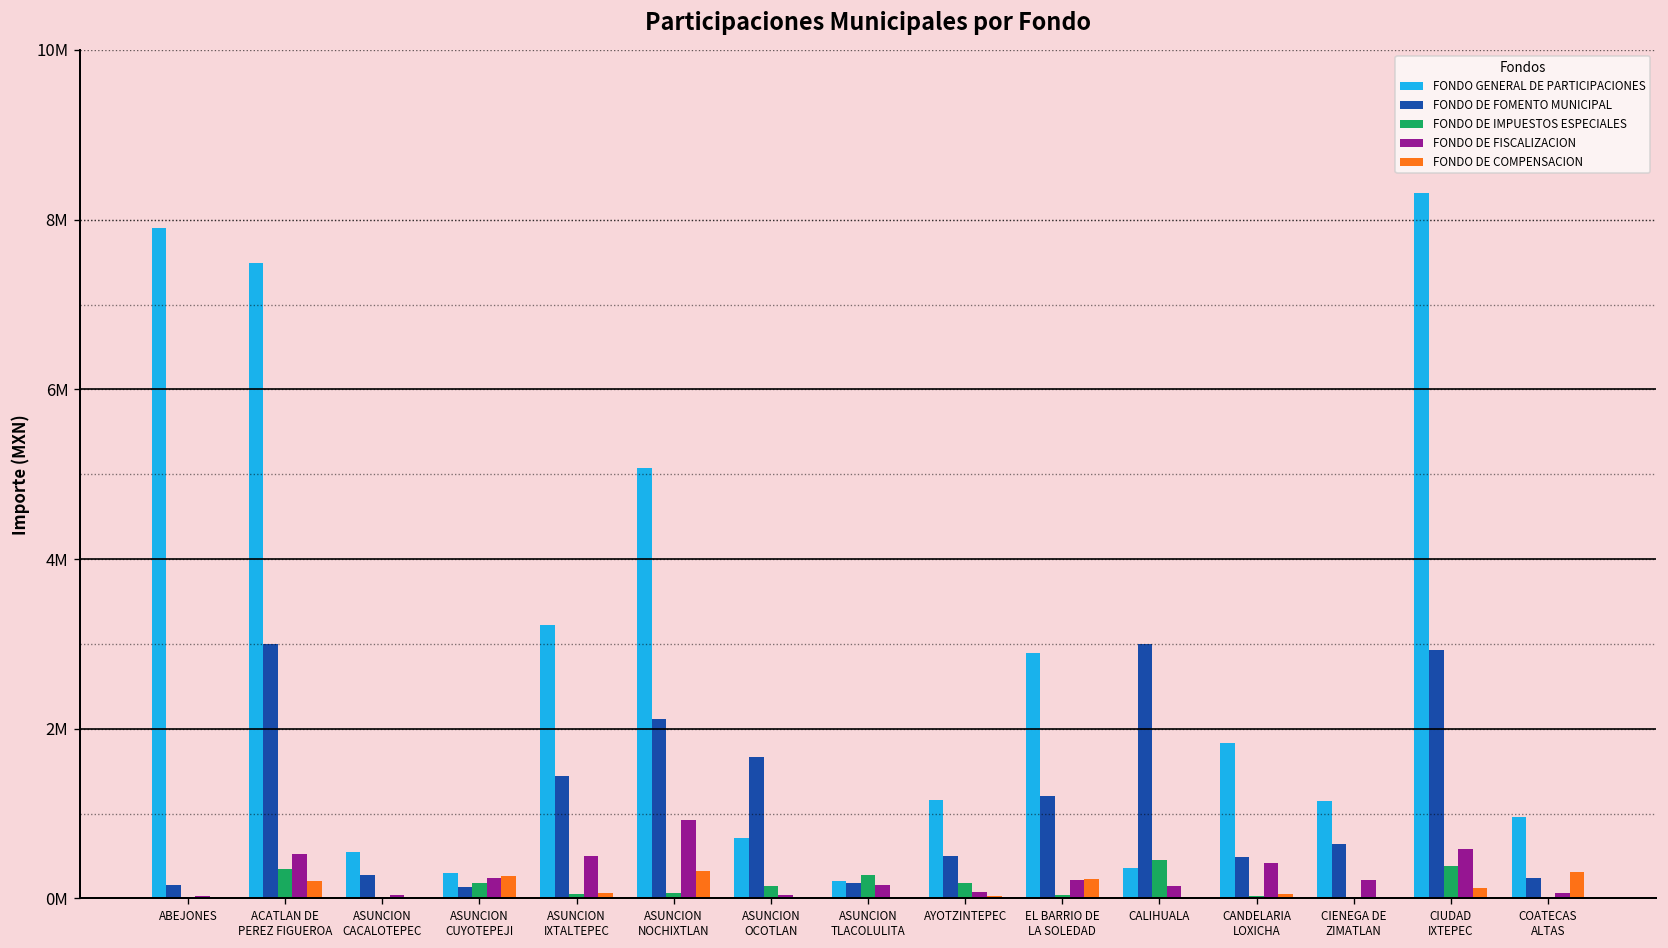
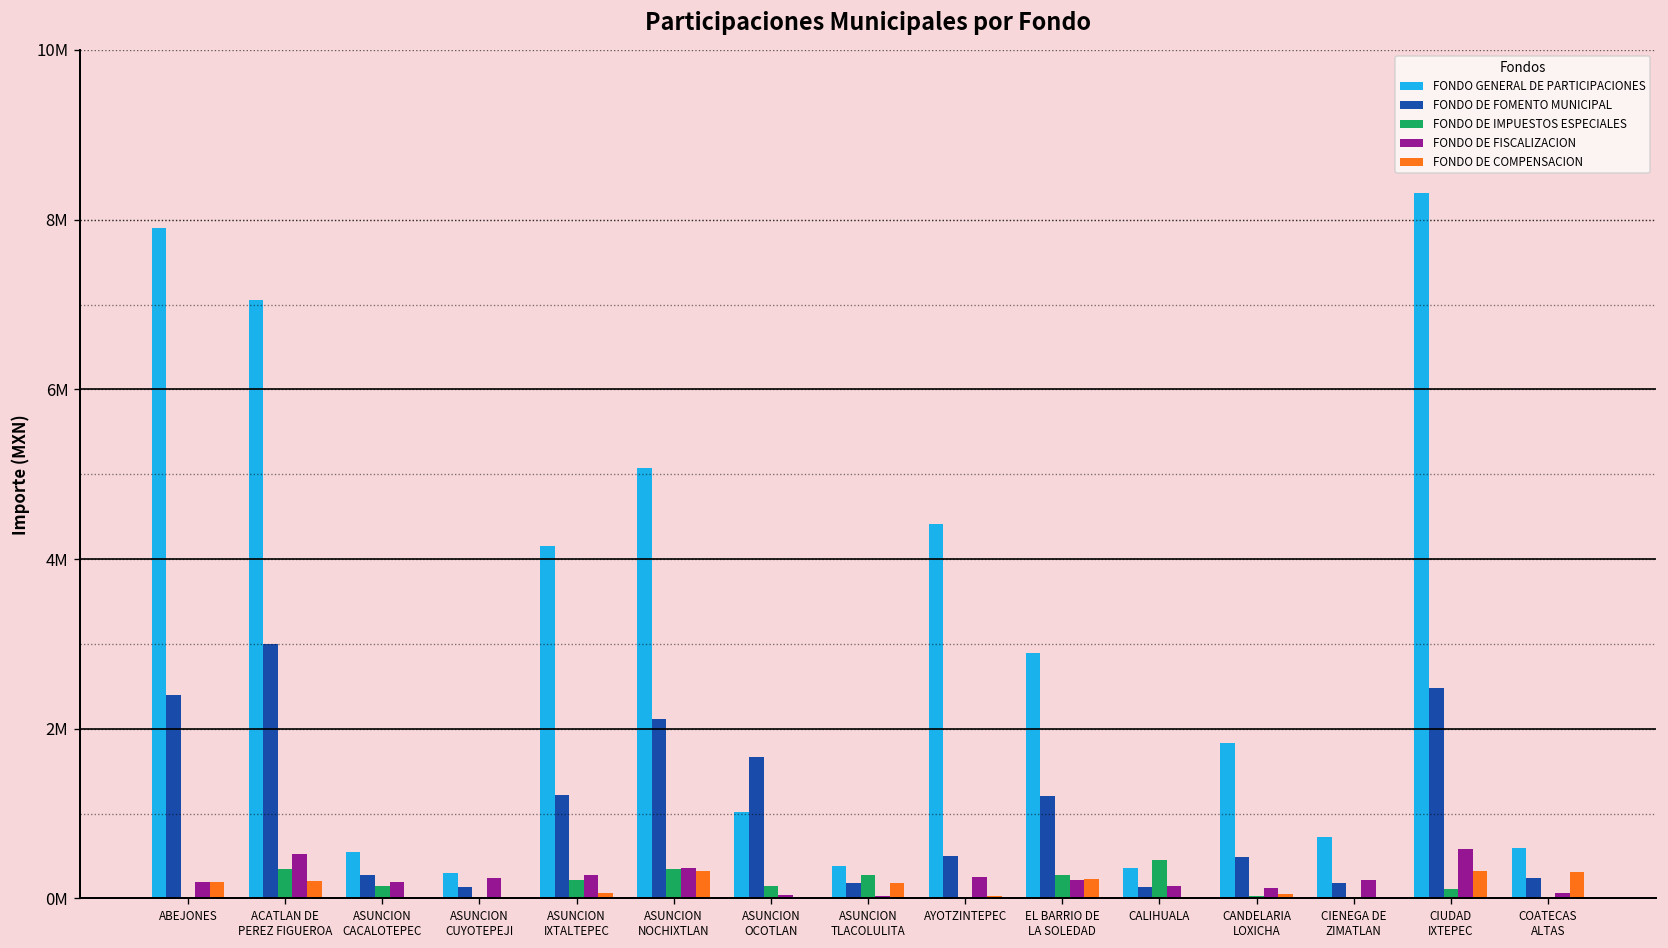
FONDO DE FOMENTO MUNICIPAL, ABEJONES: 200000 -> 2400000
FONDO DE FISCALIZACION, ABEJONES: 0 -> 200000
FONDO DE COMPENSACION, ABEJONES: 0 -> 200000
FONDO GENERAL DE PARTICIPACIONES, ACATLAN DE PEREZ FIGUEROA: 7500000 -> 7100000
FONDO DE IMPUESTOS ESPECIALES, ASUNCION CACALOTEPEC: 0 -> 100000
FONDO DE FISCALIZACION, ASUNCION CACALOTEPEC: 0 -> 200000
FONDO DE IMPUESTOS ESPECIALES, ASUNCION CUYOTEPEJI: 200000 -> 0
FONDO DE COMPENSACION, ASUNCION CUYOTEPEJI: 300000 -> 0
FONDO GENERAL DE PARTICIPACIONES, ASUNCION IXTALTEPEC: 3200000 -> 4100000
FONDO DE FOMENTO MUNICIPAL, ASUNCION IXTALTEPEC: 1400000 -> 1200000
FONDO DE IMPUESTOS ESPECIALES, ASUNCION IXTALTEPEC: 100000 -> 200000
FONDO DE FISCALIZACION, ASUNCION IXTALTEPEC: 500000 -> 300000
FONDO DE IMPUESTOS ESPECIALES, ASUNCION NOCHIXTLAN: 100000 -> 300000
FONDO DE FISCALIZACION, ASUNCION NOCHIXTLAN: 900000 -> 400000
FONDO GENERAL DE PARTICIPACIONES, ASUNCION OCOTLAN: 700000 -> 1000000
FONDO GENERAL DE PARTICIPACIONES, ASUNCION TLACOLULITA: 200000 -> 400000
FONDO DE FISCALIZACION, ASUNCION TLACOLULITA: 200000 -> 0
FONDO DE COMPENSACION, ASUNCION TLACOLULITA: 0 -> 200000
FONDO GENERAL DE PARTICIPACIONES, AYOTZINTEPEC: 1200000 -> 4400000
FONDO DE IMPUESTOS ESPECIALES, AYOTZINTEPEC: 200000 -> 0
FONDO DE FISCALIZACION, AYOTZINTEPEC: 100000 -> 300000
FONDO DE IMPUESTOS ESPECIALES, EL BARRIO DE LA SOLEDAD: 0 -> 300000
FONDO DE FOMENTO MUNICIPAL, CALIHUALA: 3000000 -> 100000
FONDO DE FISCALIZACION, CANDELARIA LOXICHA: 400000 -> 100000
FONDO GENERAL DE PARTICIPACIONES, CIENEGA DE ZIMATLAN: 1200000 -> 700000
FONDO DE FOMENTO MUNICIPAL, CIENEGA DE ZIMATLAN: 600000 -> 200000
FONDO DE FOMENTO MUNICIPAL, CIUDAD IXTEPEC: 2900000 -> 2500000
FONDO DE IMPUESTOS ESPECIALES, CIUDAD IXTEPEC: 400000 -> 100000
FONDO DE COMPENSACION, CIUDAD IXTEPEC: 100000 -> 300000
FONDO GENERAL DE PARTICIPACIONES, COATECAS ALTAS: 1000000 -> 600000
